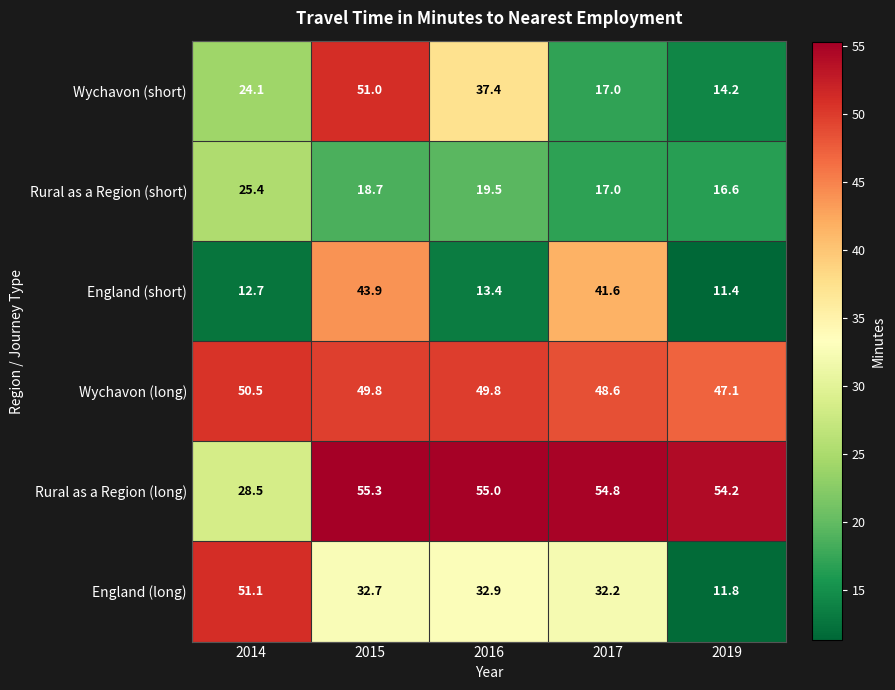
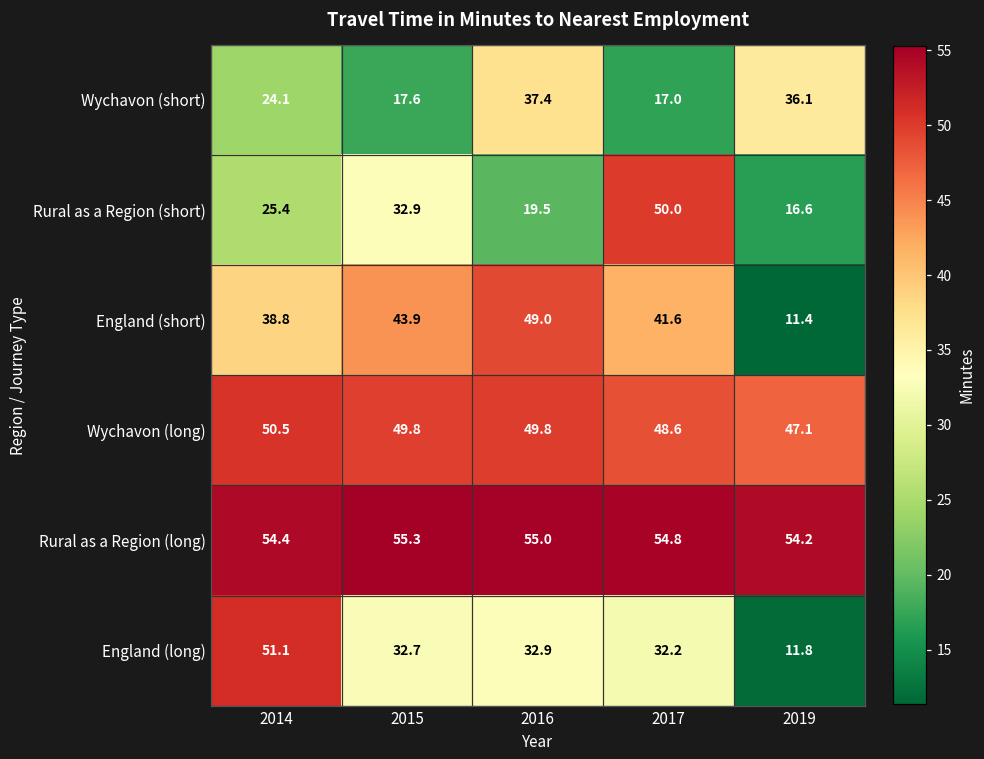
Wychavon (short), 2015: 51.0 -> 17.6
Wychavon (short), 2019: 14.2 -> 36.1
Rural as a Region (short), 2015: 18.7 -> 32.9
Rural as a Region (short), 2017: 17.0 -> 50.0
England (short), 2014: 12.7 -> 38.8
England (short), 2016: 13.4 -> 49.0
Rural as a Region (long), 2014: 28.5 -> 54.4
